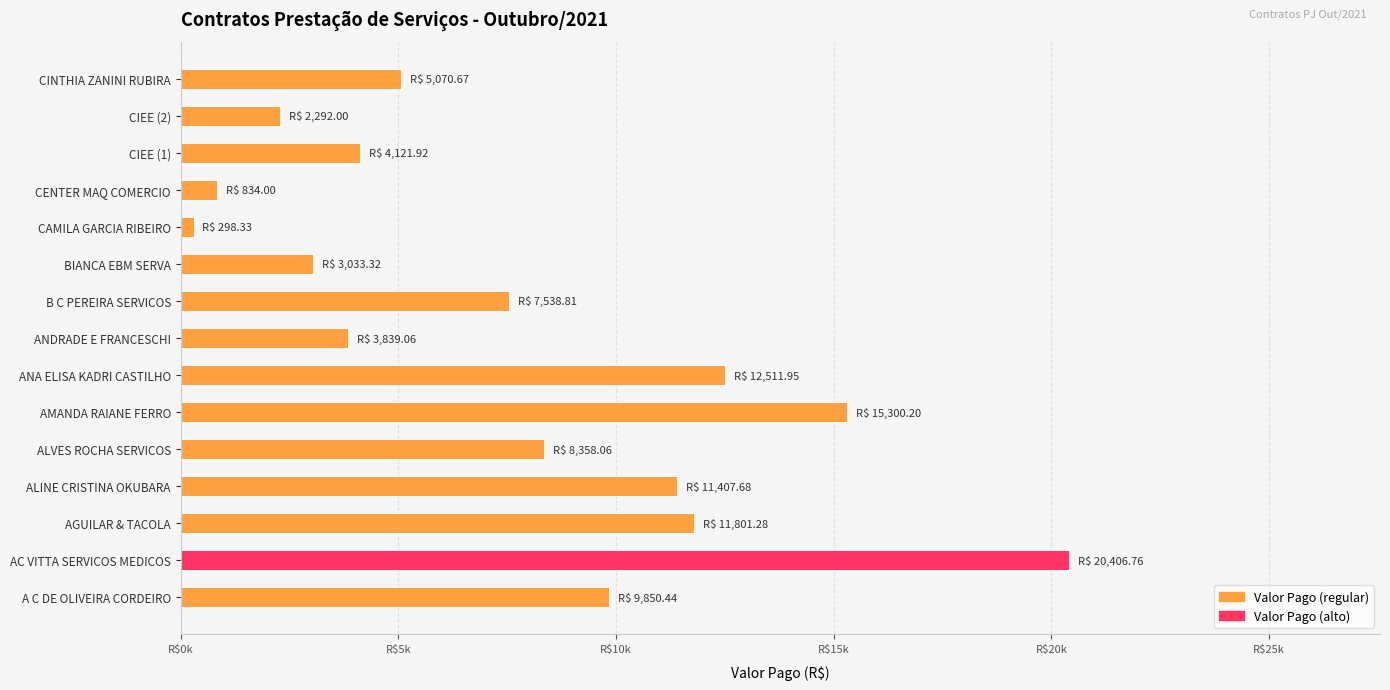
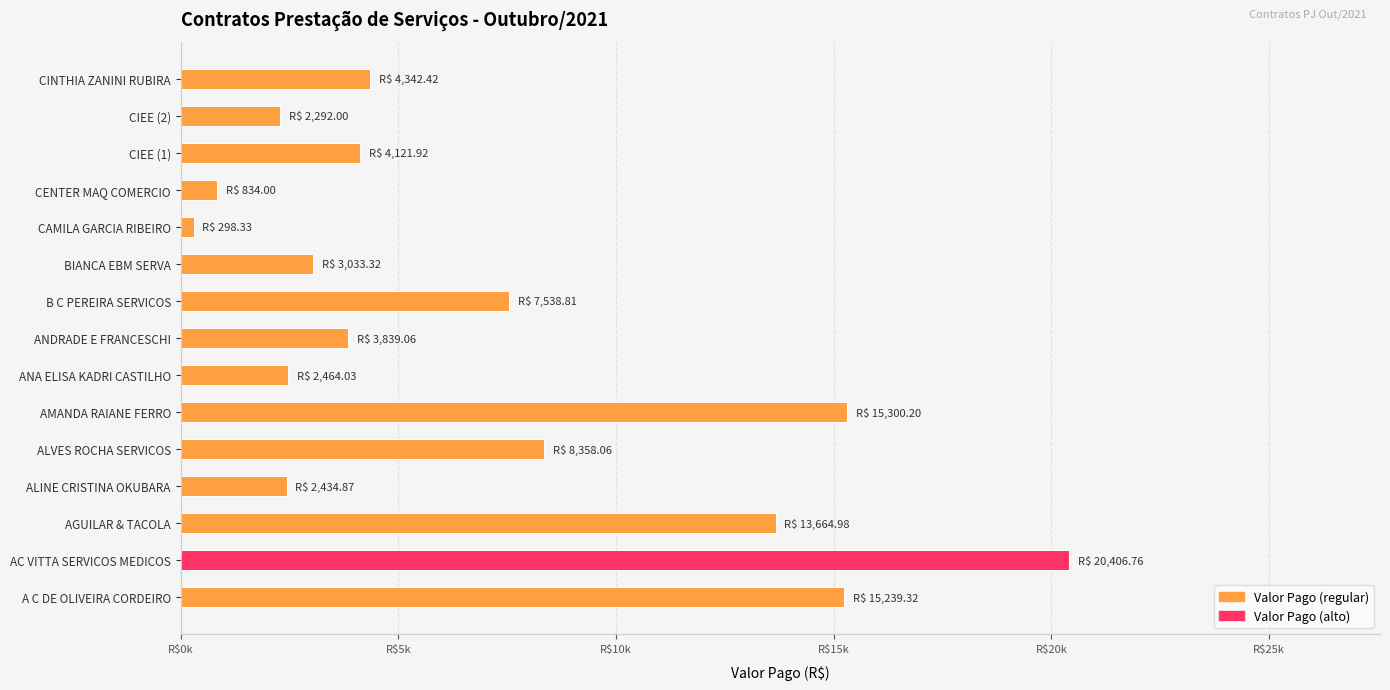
CINTHIA ZANINI RUBIRA: 5,070.67 -> 4,342.42
ANA ELISA KADRI CASTILHO: 12,511.95 -> 2,464.03
ALINE CRISTINA OKUBARA: 11,407.68 -> 2,434.87
AGUILAR & TACOLA: 11,801.28 -> 13,664.98
A C DE OLIVEIRA CORDEIRO: 9,850.44 -> 15,239.32
